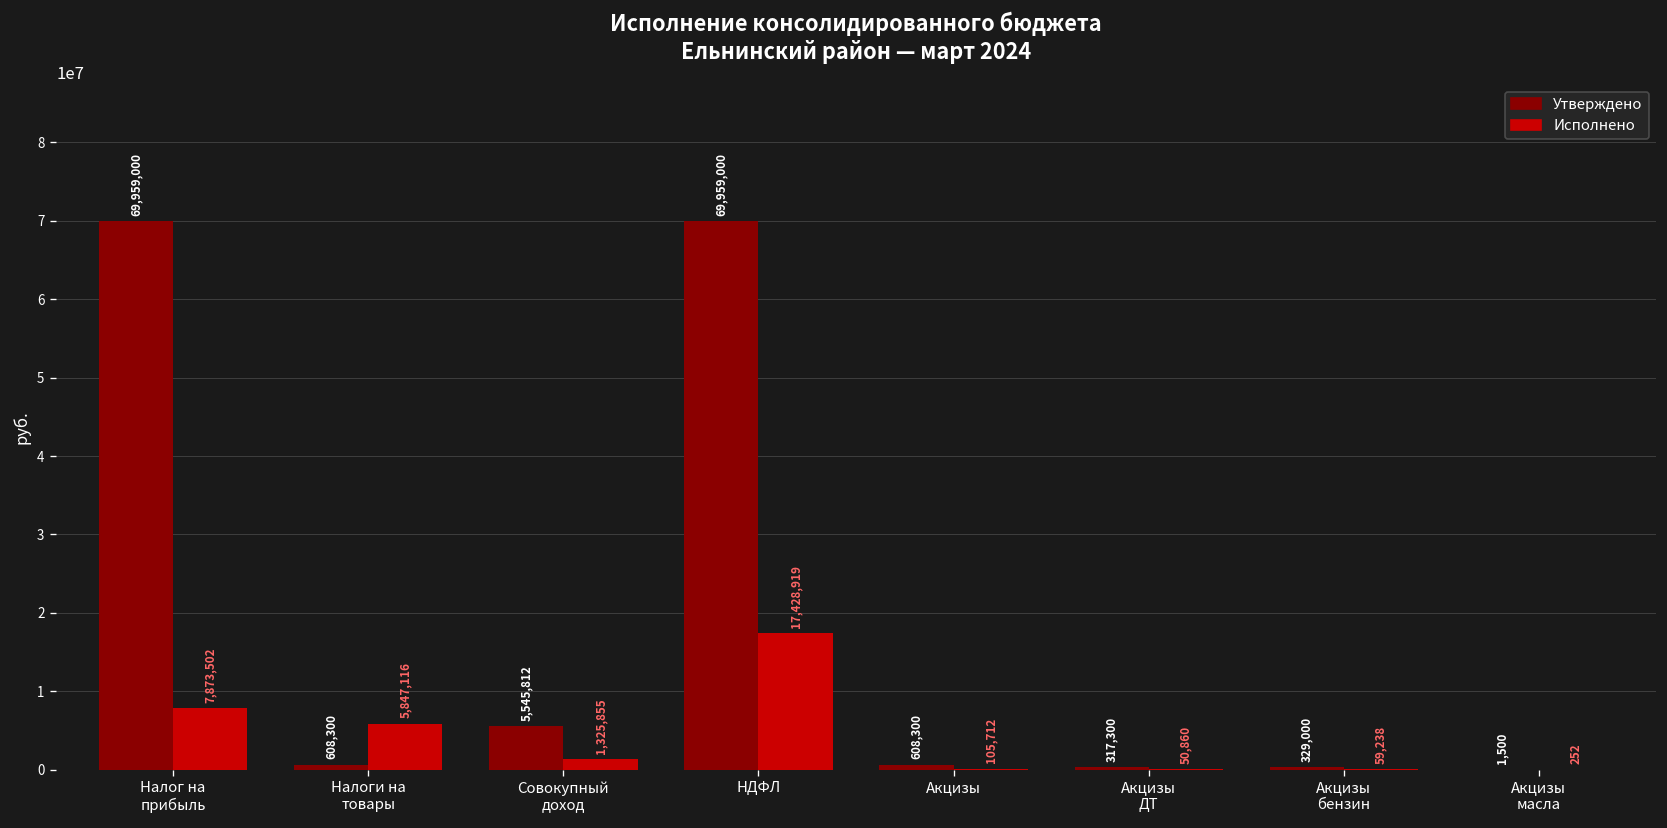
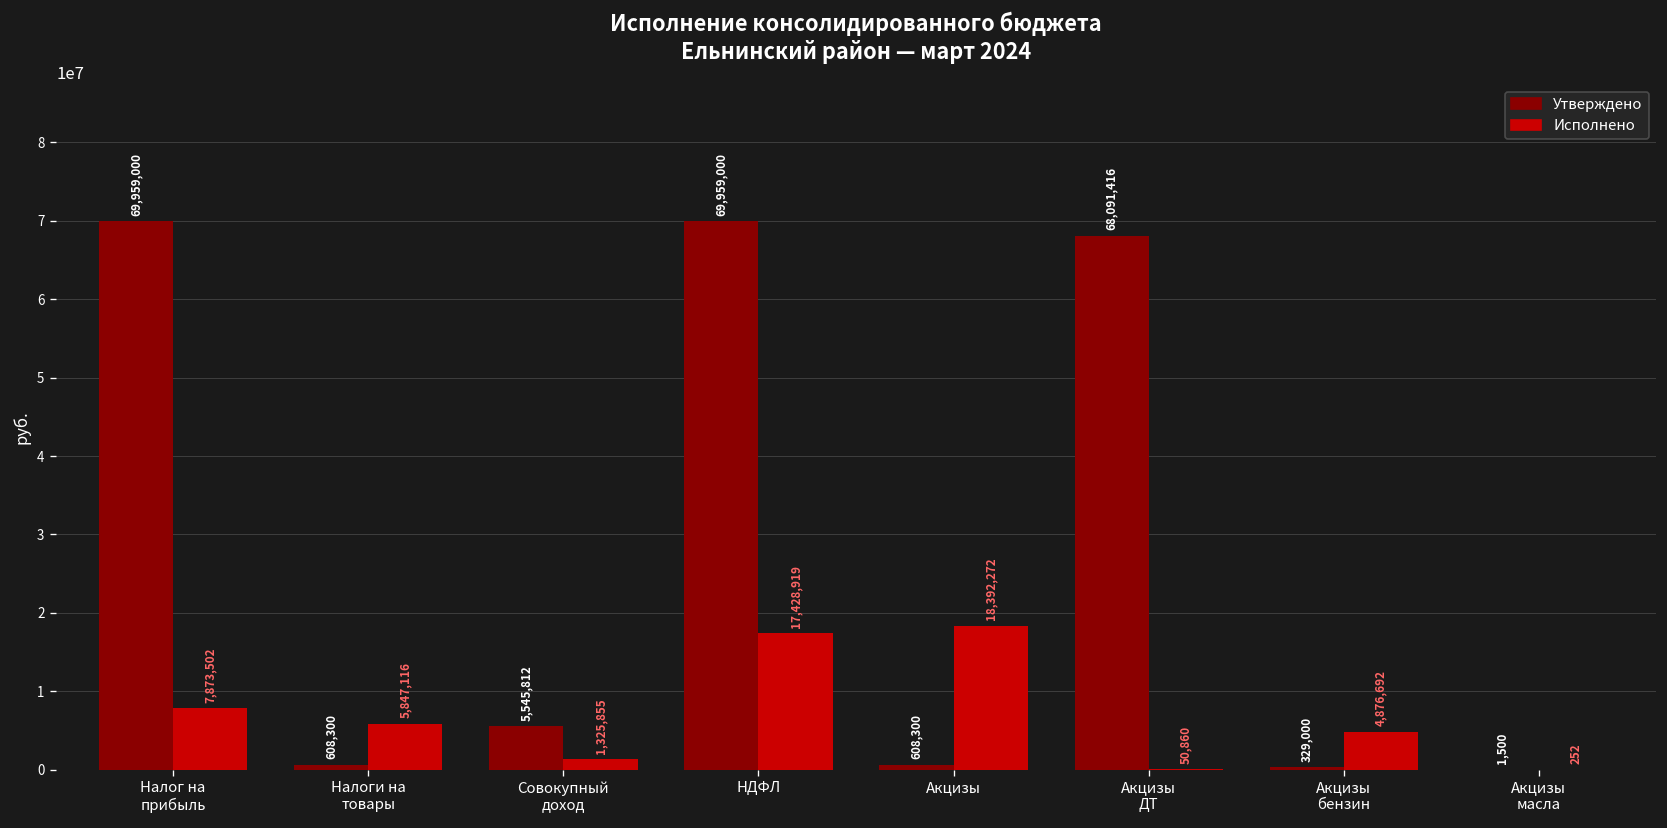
Исполнено, Акцизы: 105,712 -> 18,392,272
Утверждено, Акцизы ДТ: 317,300 -> 68,091,416
Исполнено, Акцизы бензин: 59,238 -> 4,876,692
